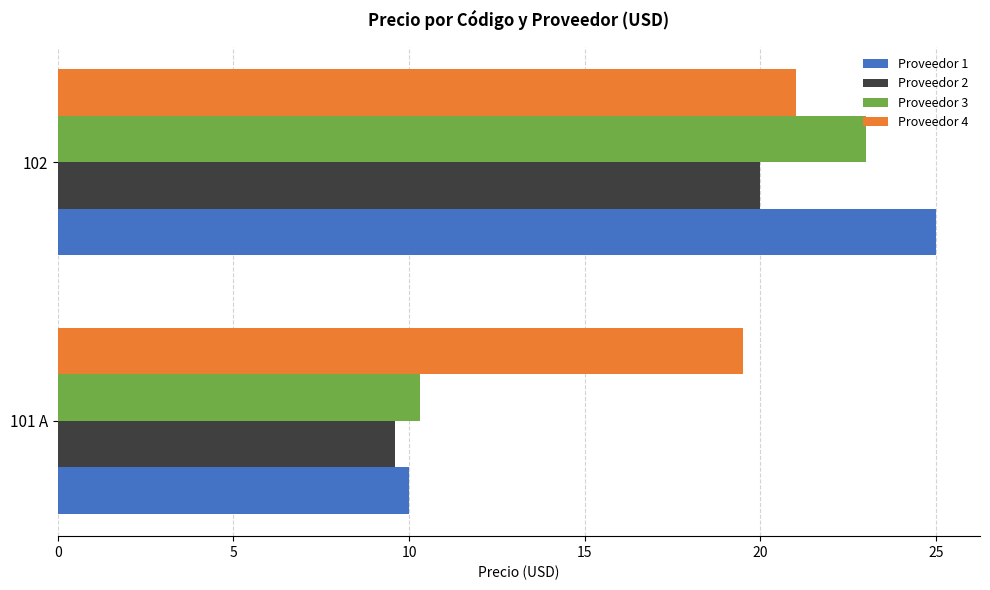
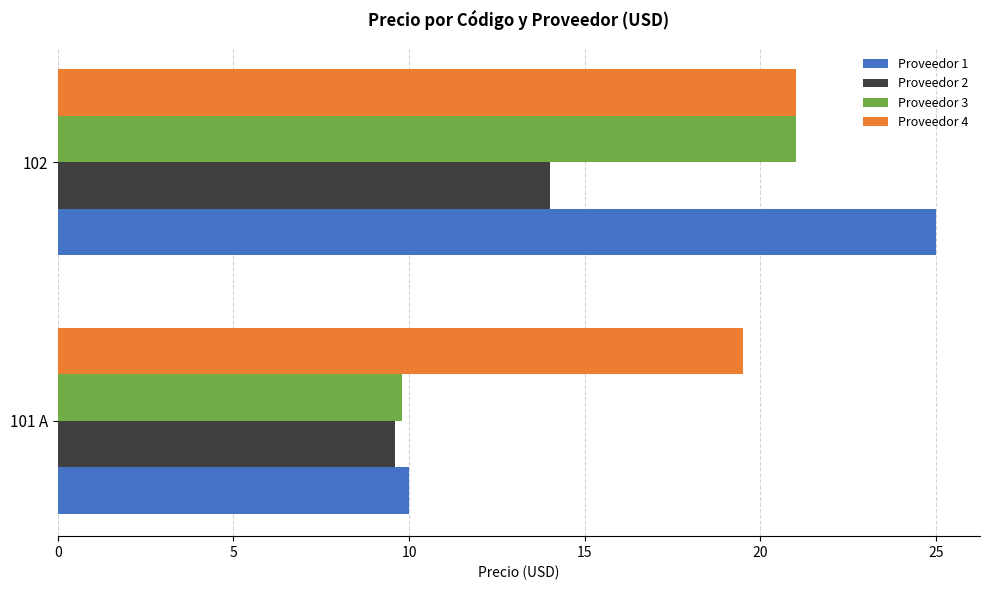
Proveedor 3, 102: 23 -> 21
Proveedor 2, 102: 20 -> 14
Proveedor 3, 101 A: 10.3 -> 9.8
